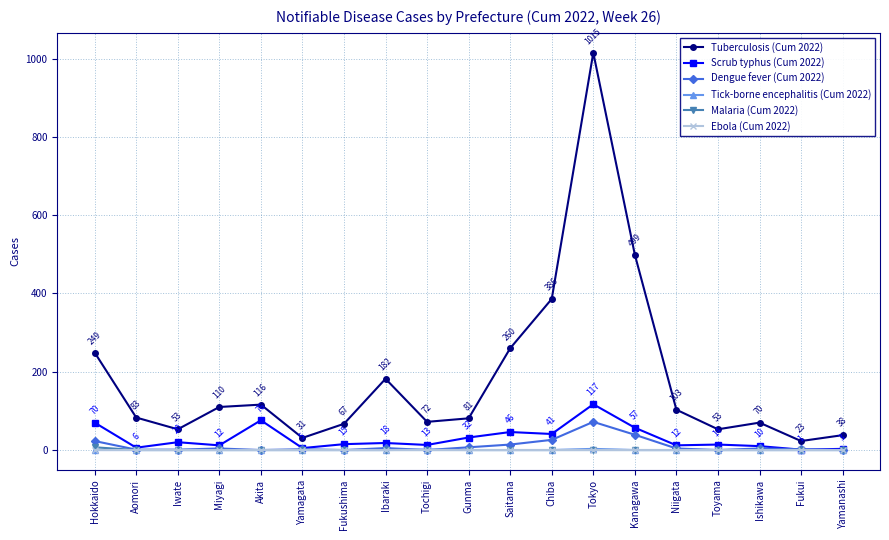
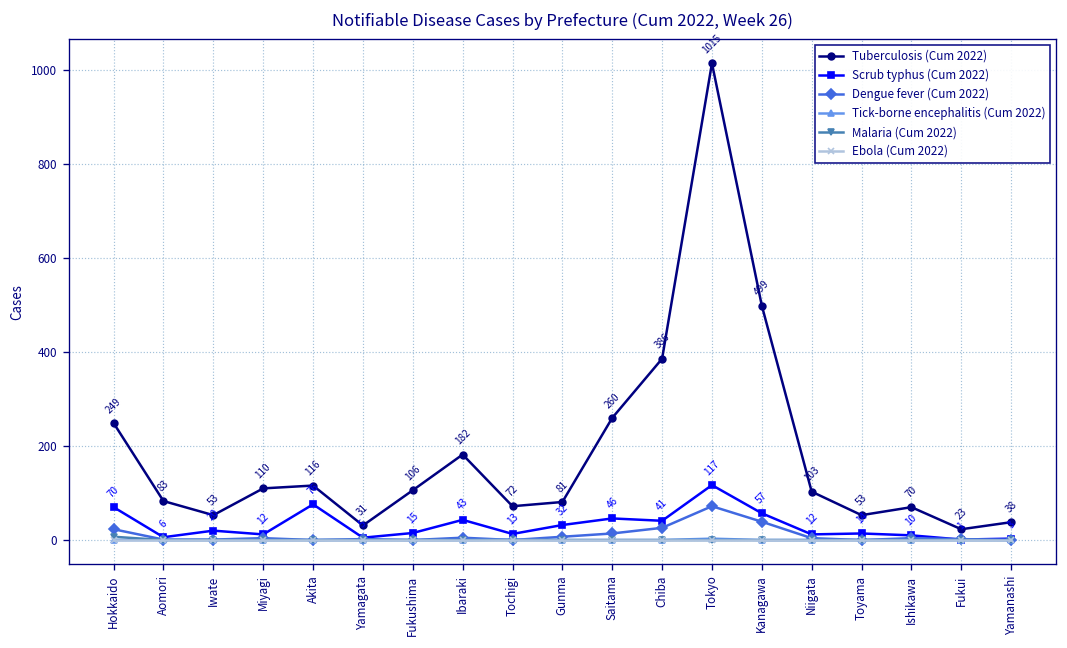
Tuberculosis (Cum 2022), Fukushima: 67 -> 106
Scrub typhus (Cum 2022), Ibaraki: 18 -> 43
